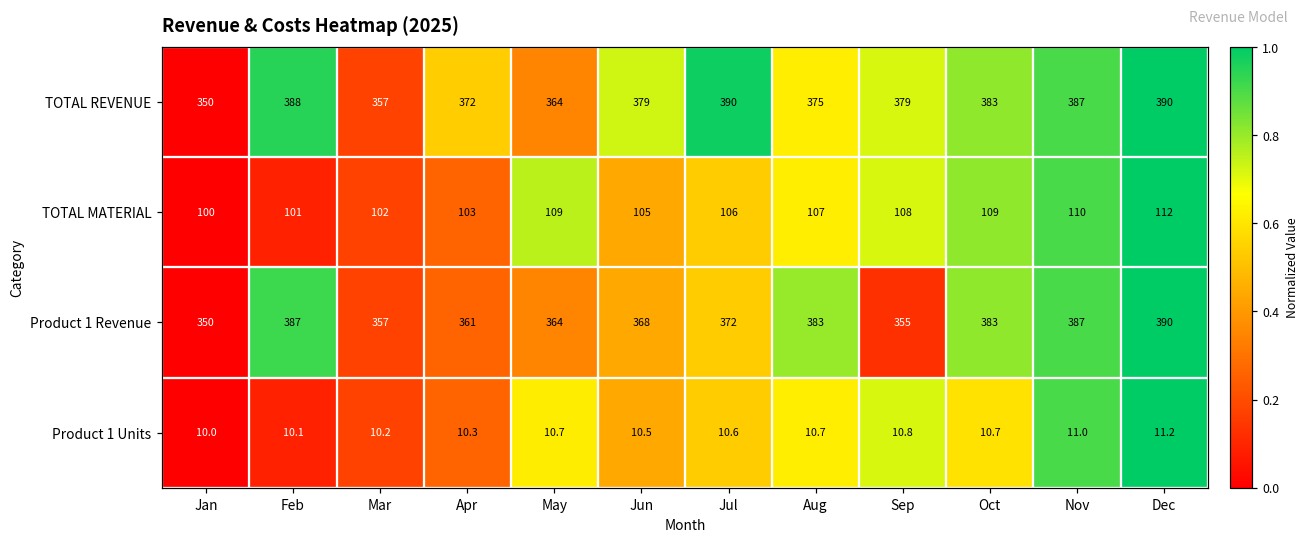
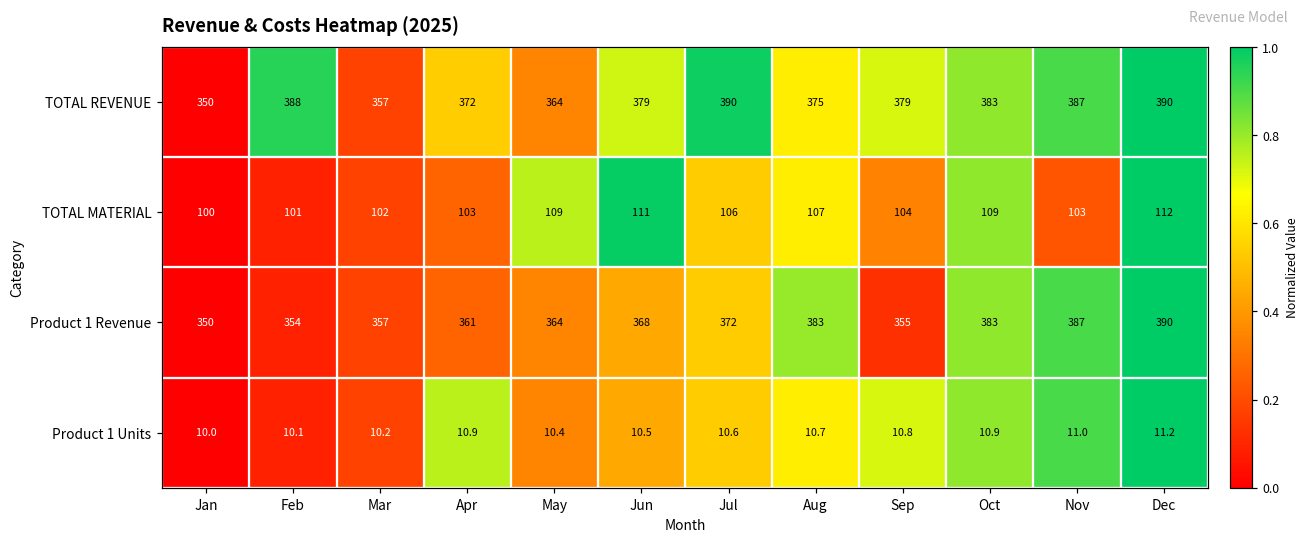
TOTAL MATERIAL, Jun: 105 -> 111
TOTAL MATERIAL, Sep: 108 -> 104
TOTAL MATERIAL, Nov: 110 -> 103
Product 1 Revenue, Feb: 387 -> 354
Product 1 Units, Apr: 10.3 -> 10.9
Product 1 Units, May: 10.7 -> 10.4
Product 1 Units, Oct: 10.7 -> 10.9
